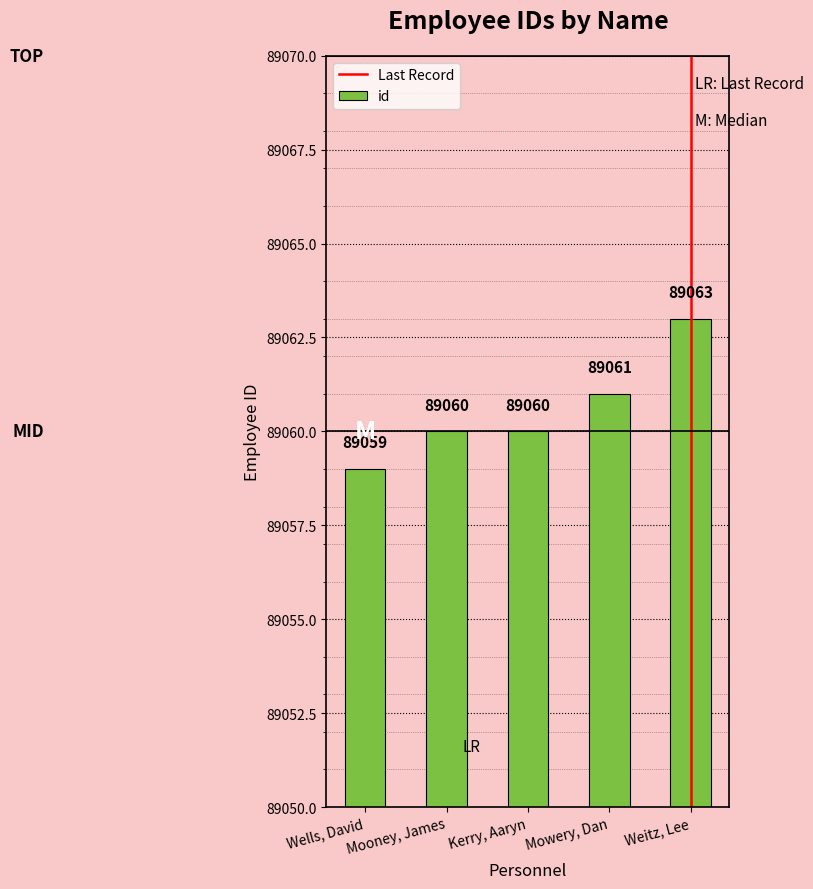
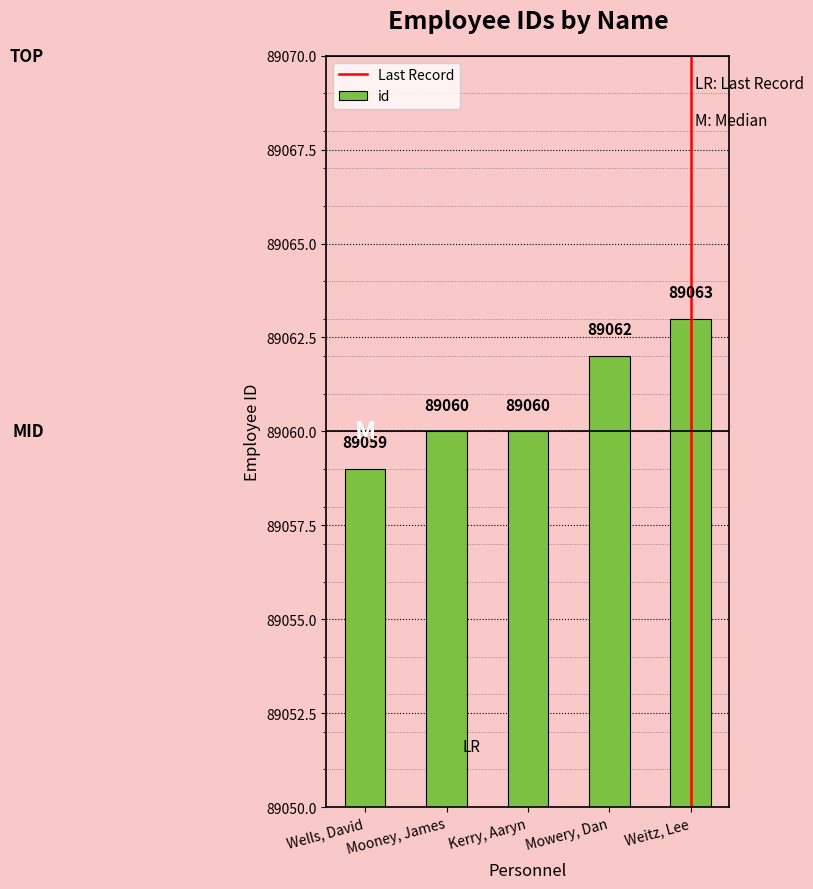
Mowery, Dan: 89061 -> 89062
